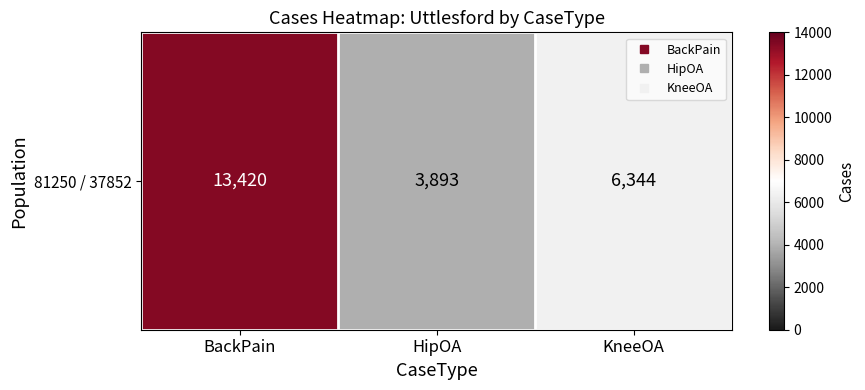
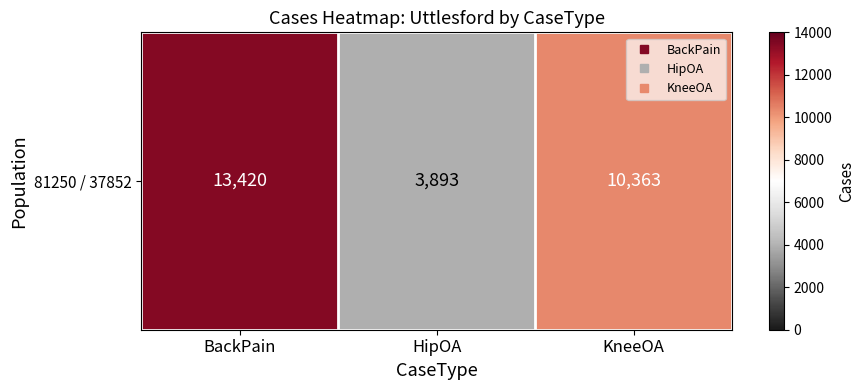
81250 / 37852, KneeOA: 6,344 -> 10,363
